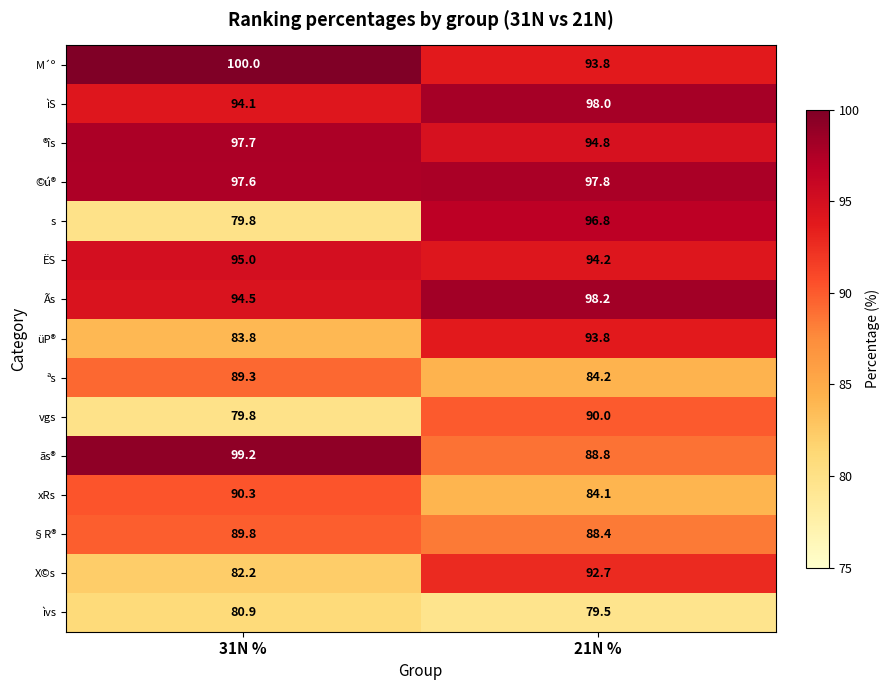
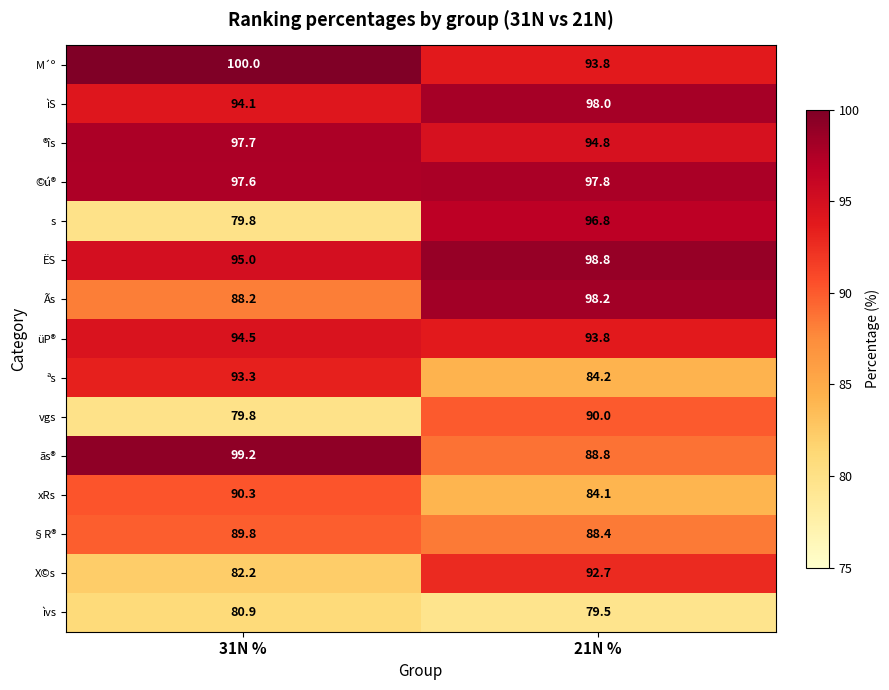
ËS, 21N %: 94.2 -> 98.8
Ãs, 31N %: 94.5 -> 88.2
üP®, 31N %: 83.8 -> 94.5
ªs, 31N %: 89.3 -> 93.3
